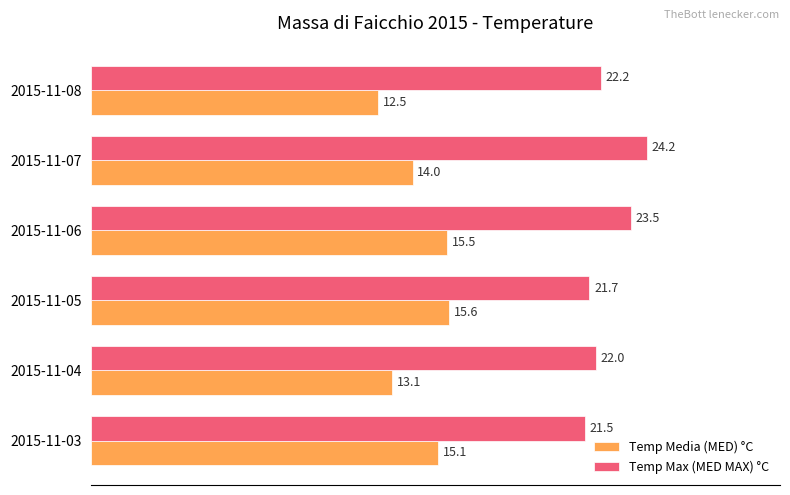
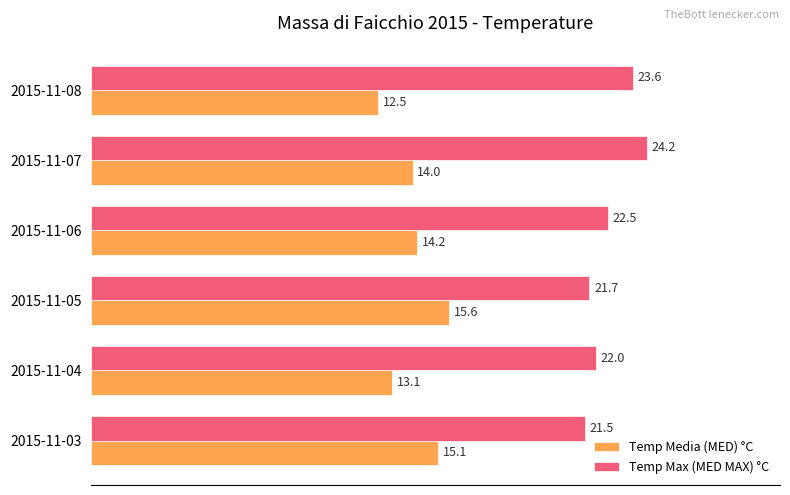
Temp Max (MED MAX) °C, 2015-11-08: 22.2 -> 23.6
Temp Max (MED MAX) °C, 2015-11-06: 23.5 -> 22.5
Temp Media (MED) °C, 2015-11-06: 15.5 -> 14.2
